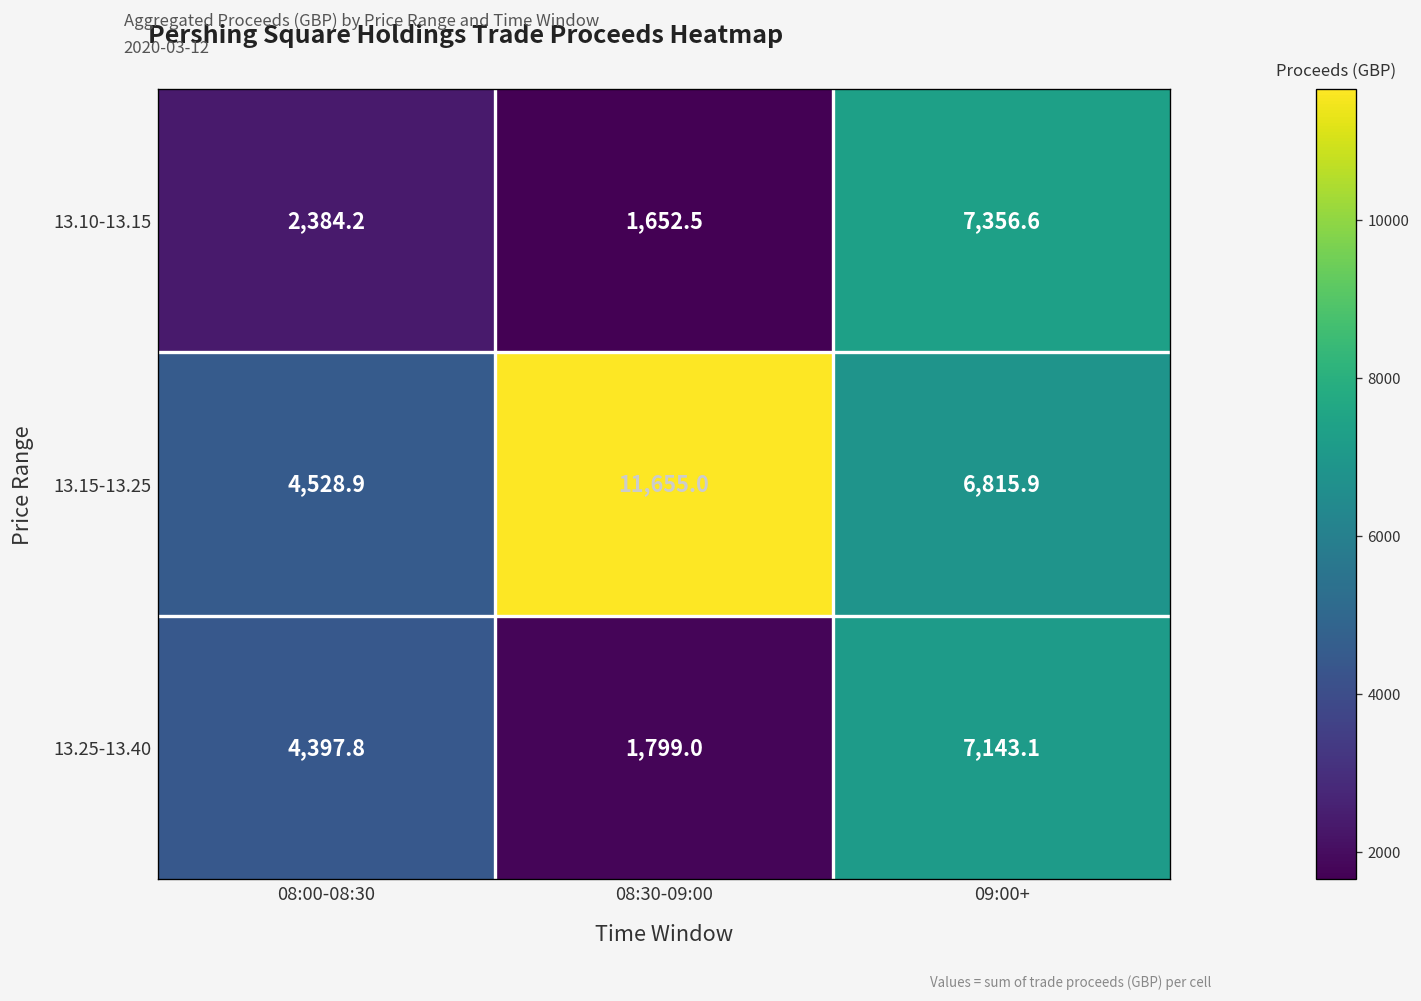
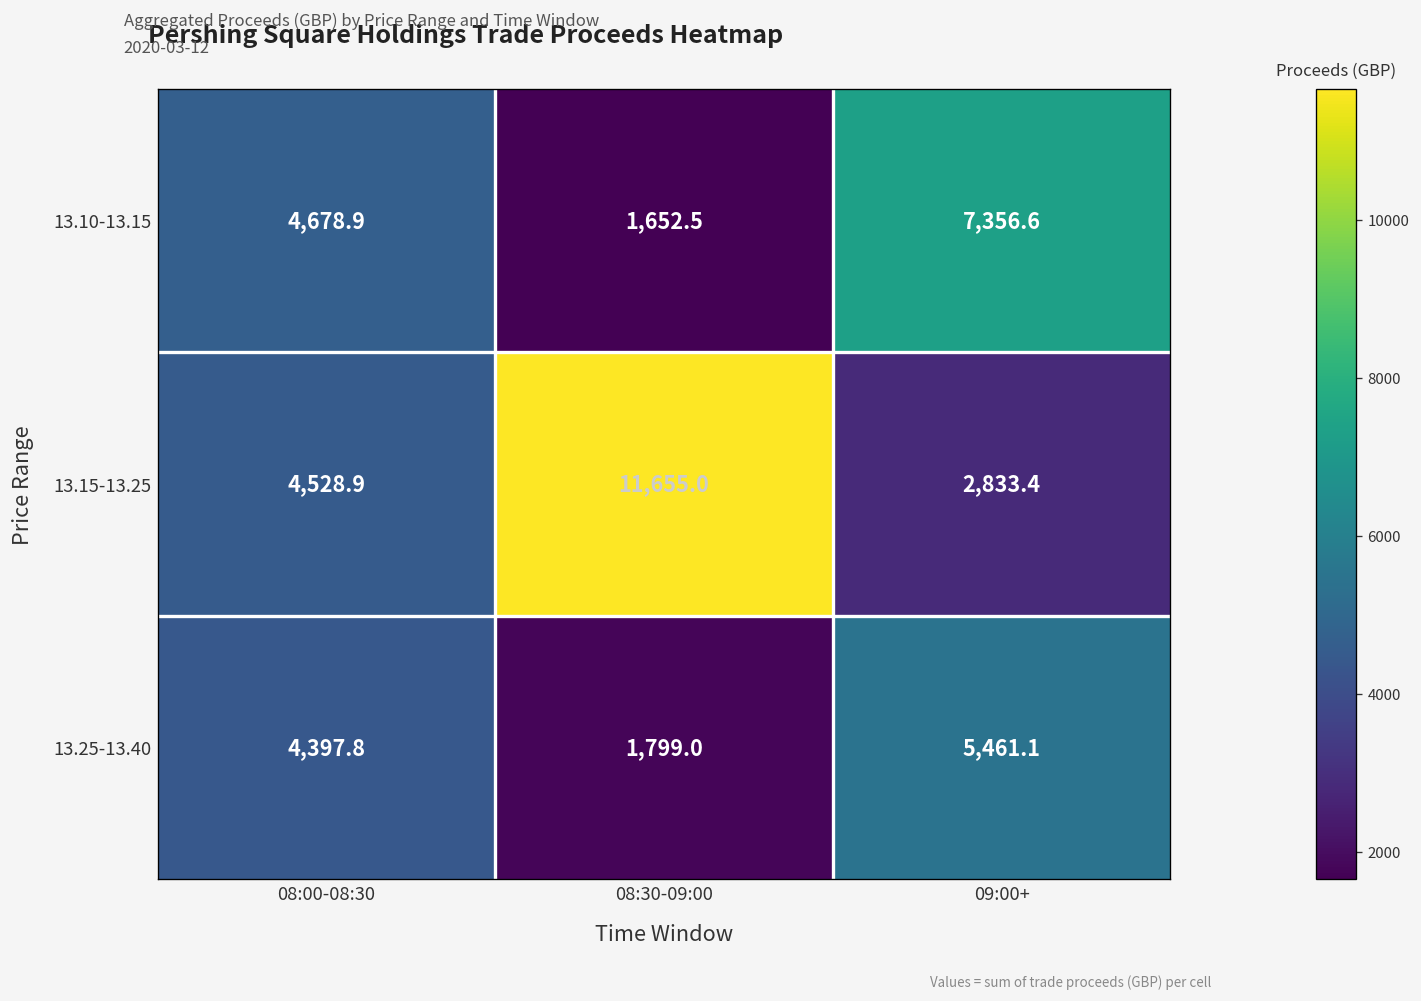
13.10-13.15, 08:00-08:30: 2,384.2 -> 4,678.9
13.15-13.25, 09:00+: 6,815.9 -> 2,833.4
13.25-13.40, 09:00+: 7,143.1 -> 5,461.1
